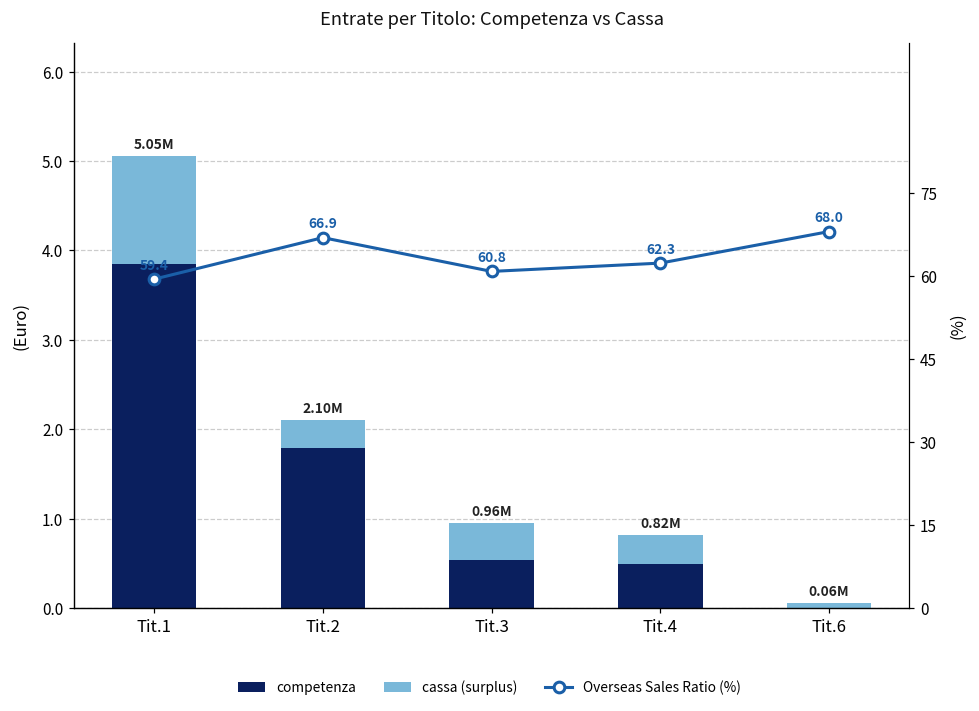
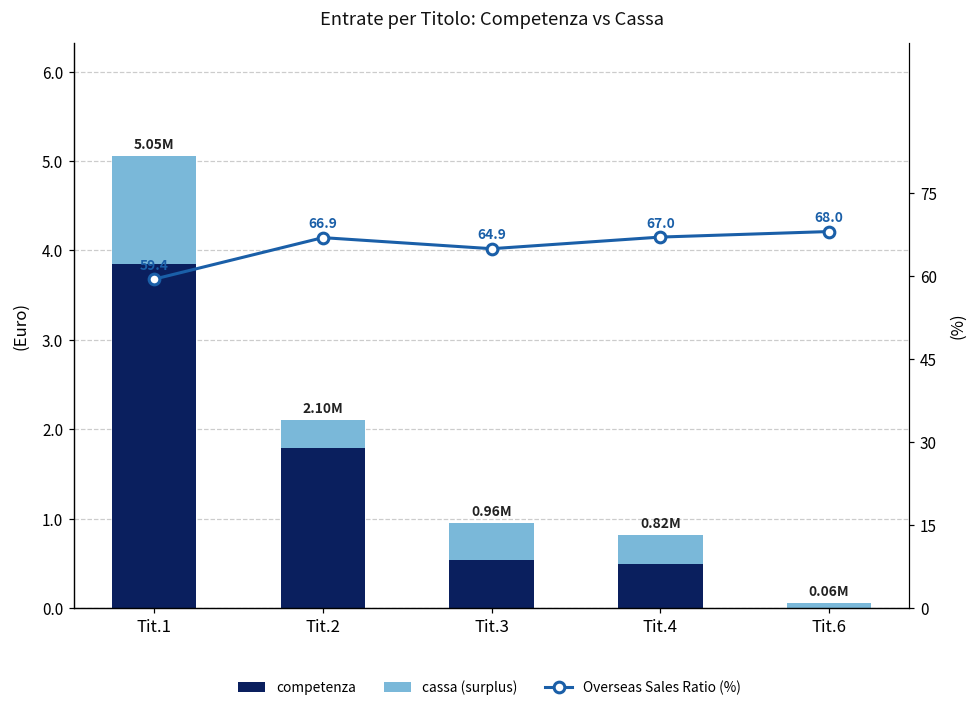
Overseas Sales Ratio (%), Tit.3: 60.8 -> 64.9
Overseas Sales Ratio (%), Tit.4: 62.3 -> 67.0
